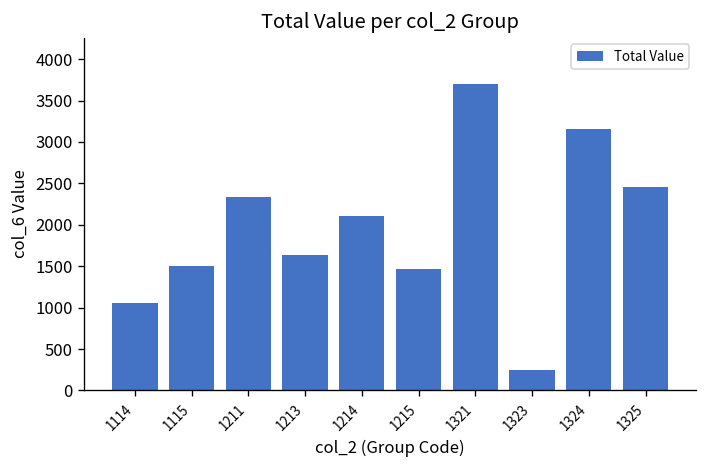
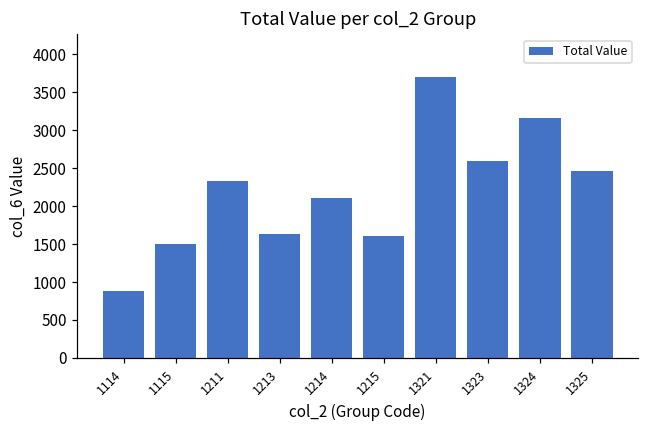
1114: 1100 -> 900
1215: 1500 -> 1600
1323: 200 -> 2600
